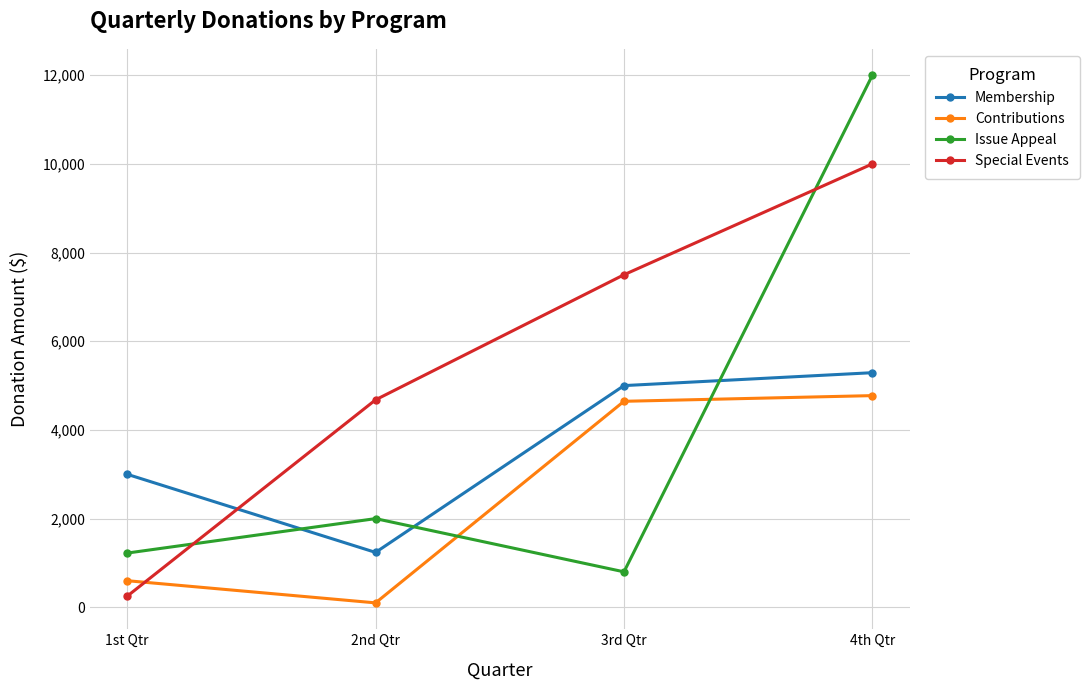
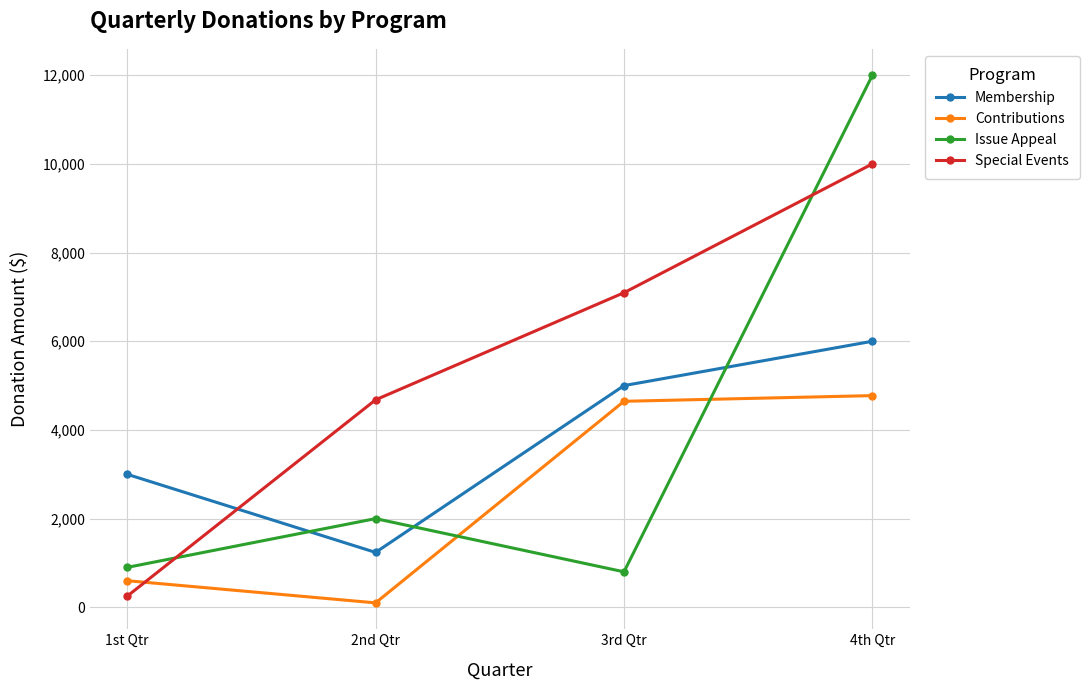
Issue Appeal, 1st Qtr: 1,200 -> 900
Special Events, 3rd Qtr: 7,500 -> 7,100
Membership, 4th Qtr: 5,300 -> 6,000
